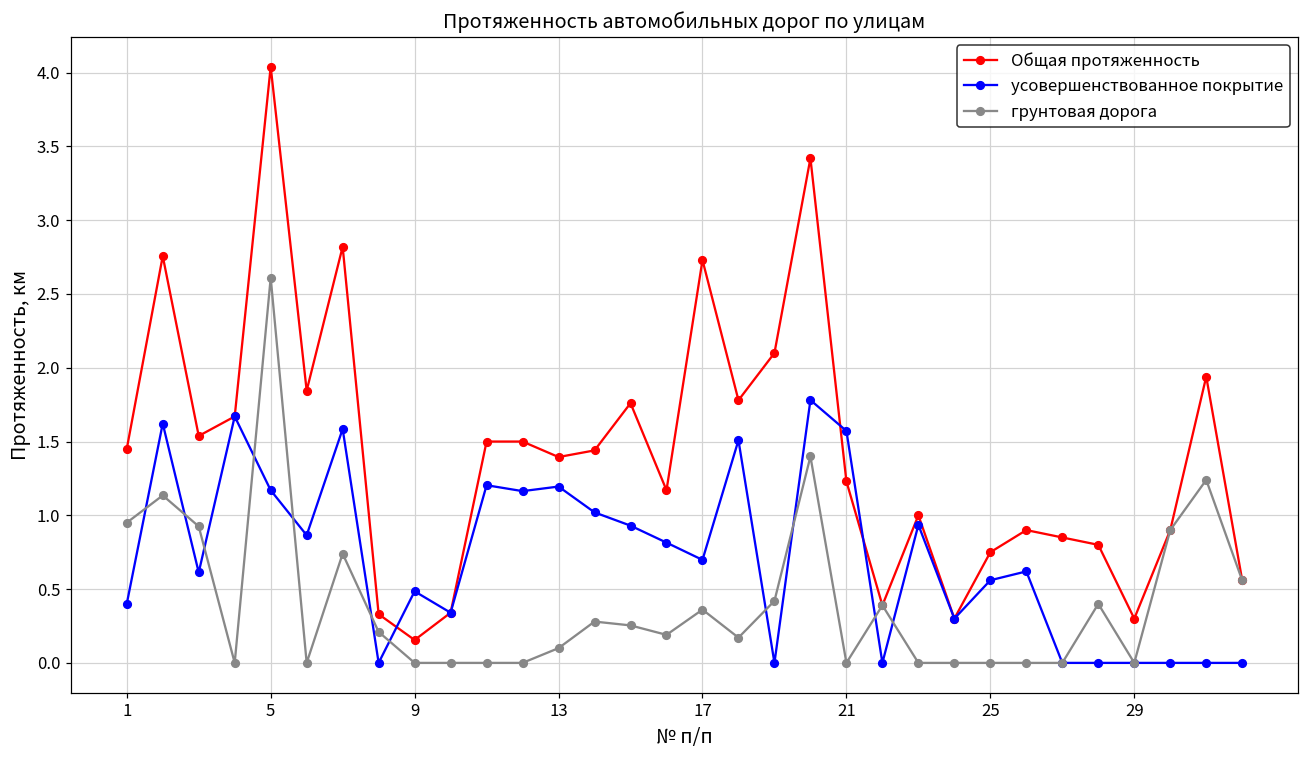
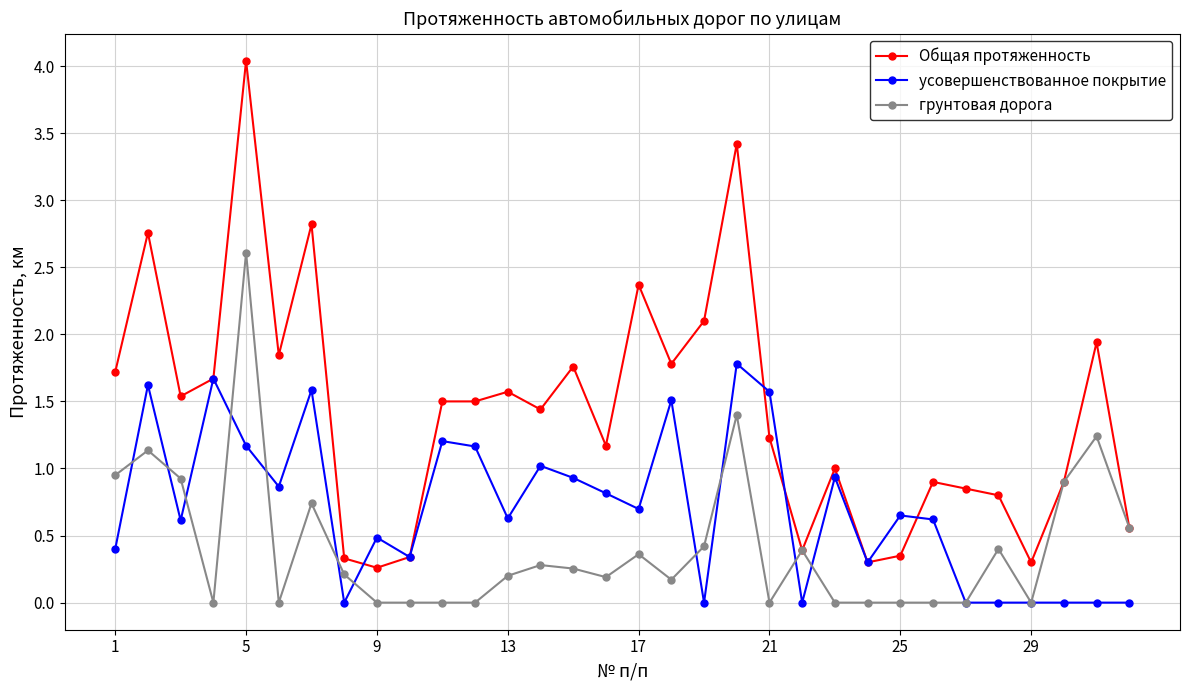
Общая протяженность, 1: 1.45 -> 1.72
Общая протяженность, 9: 0.16 -> 0.26
Общая протяженность, 13: 1.40 -> 1.57
усовершенствованное покрытие, 13: 1.20 -> 0.63
грунтовая дорога, 13: 0.1 -> 0.2
Общая протяженность, 17: 2.73 -> 2.37
Общая протяженность, 25: 0.75 -> 0.35
усовершенствованное покрытие, 25: 0.56 -> 0.65
